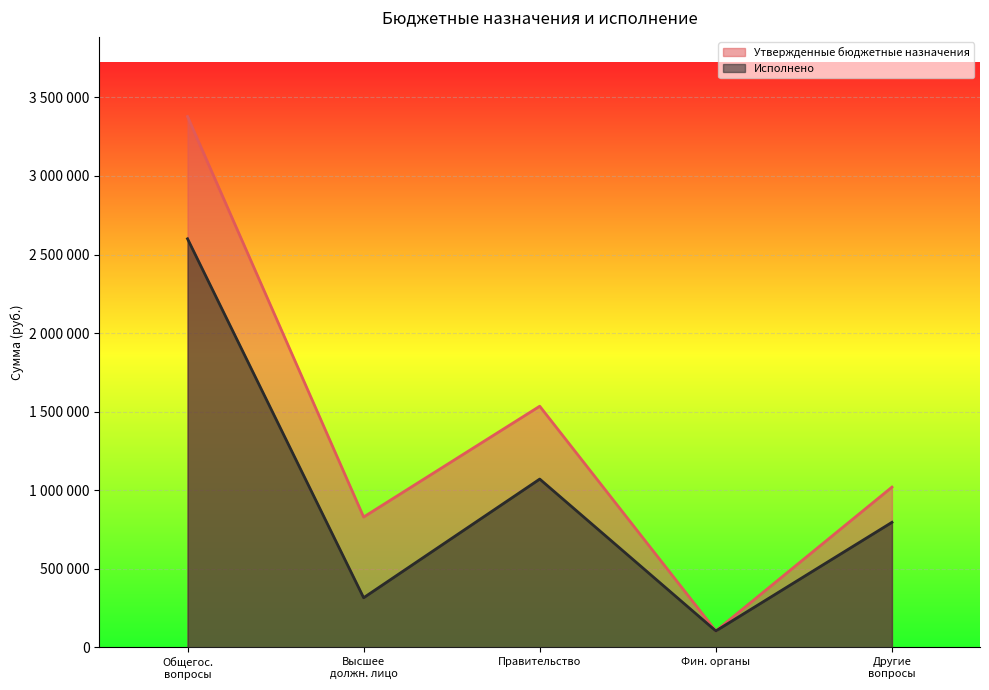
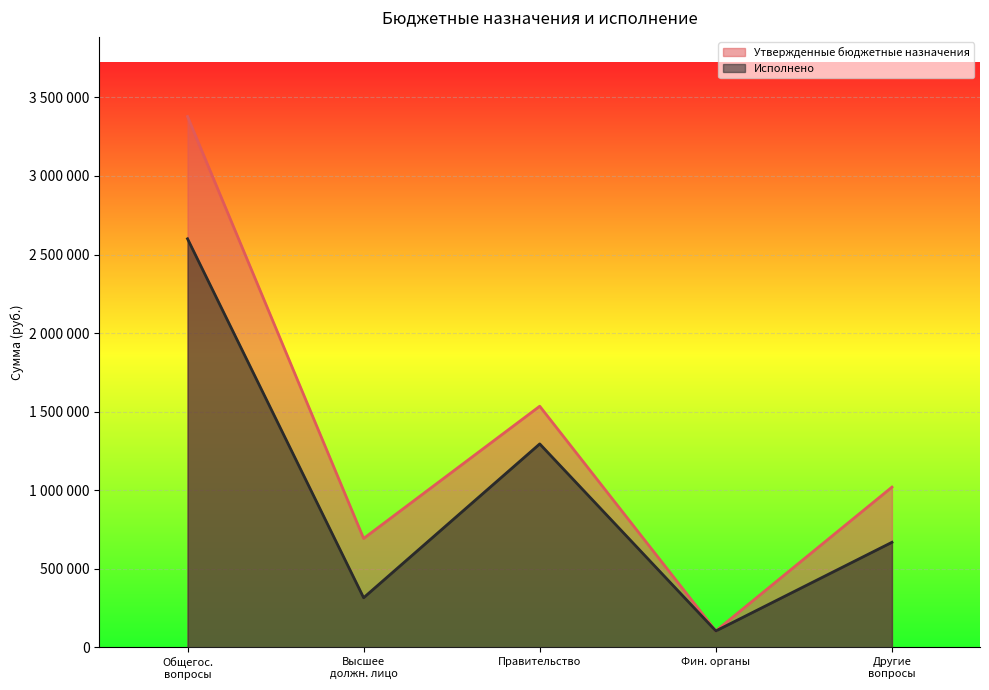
Утвержденные бюджетные назначения, Высшее должн. лицо: 830000 -> 690000
Исполнено, Правительство: 1070000 -> 1300000
Исполнено, Другие вопросы: 800000 -> 670000
